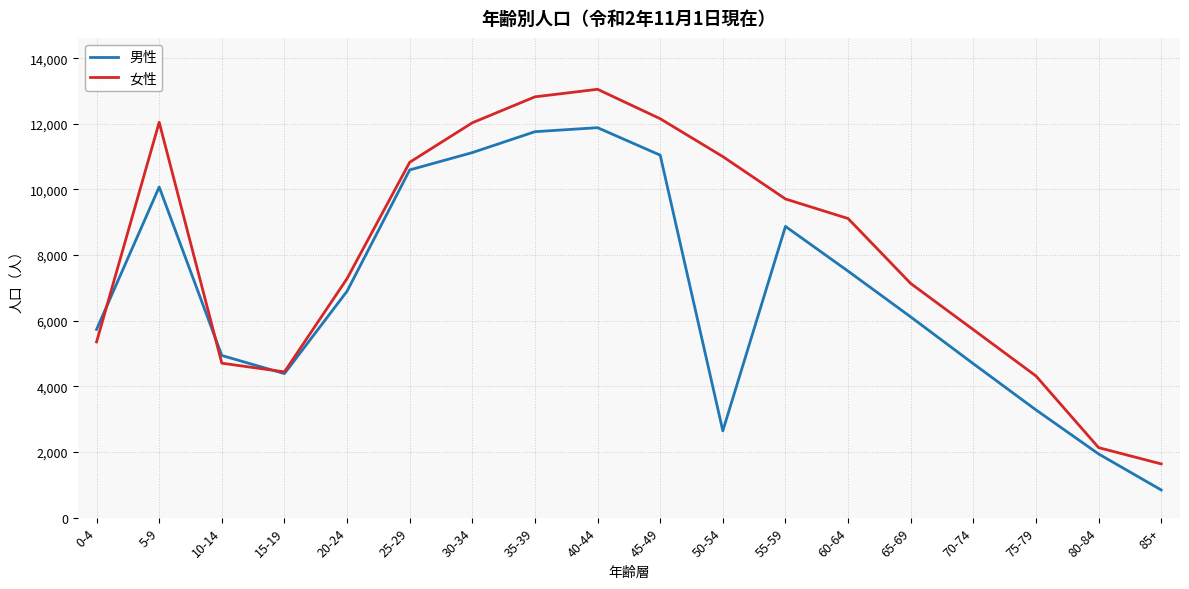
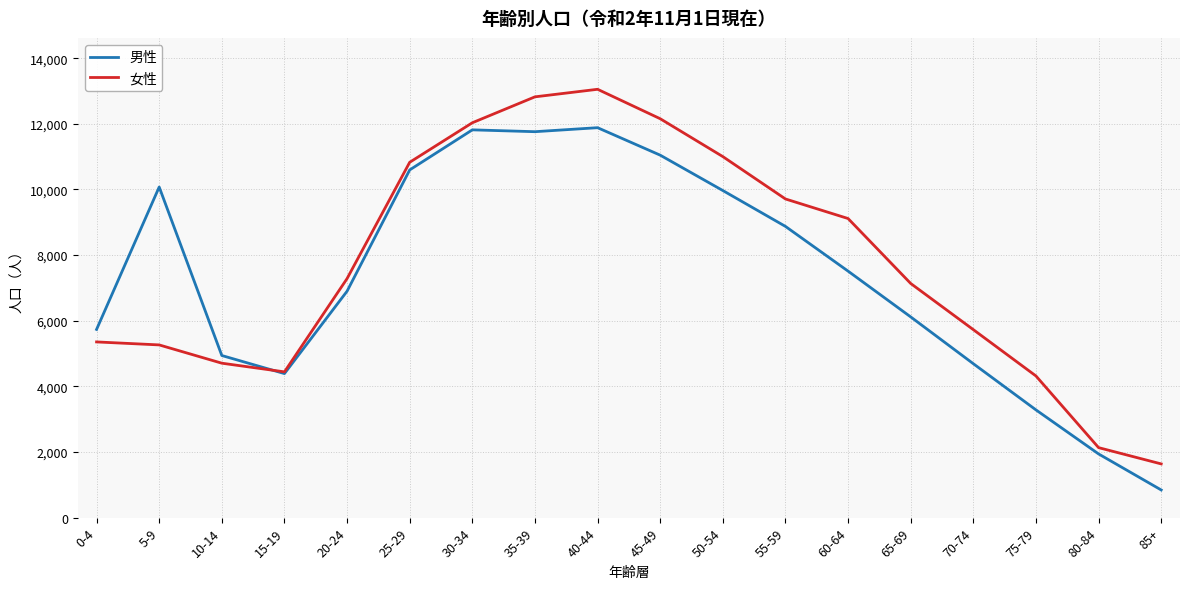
女性, 5-9: 12,000 -> 5,300
男性, 30-34: 11,100 -> 11,800
男性, 50-54: 2,600 -> 10,000
